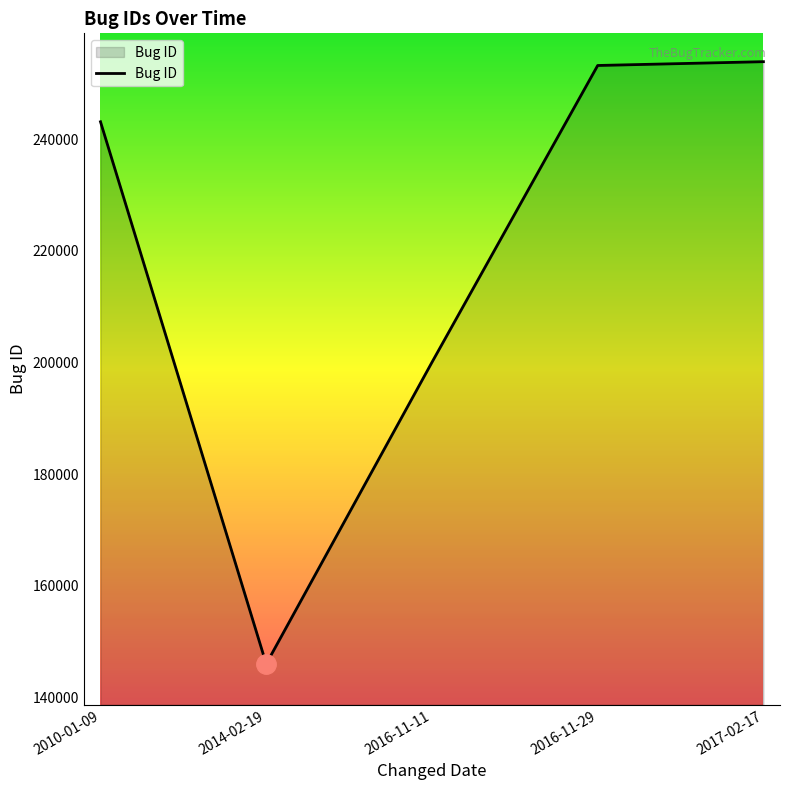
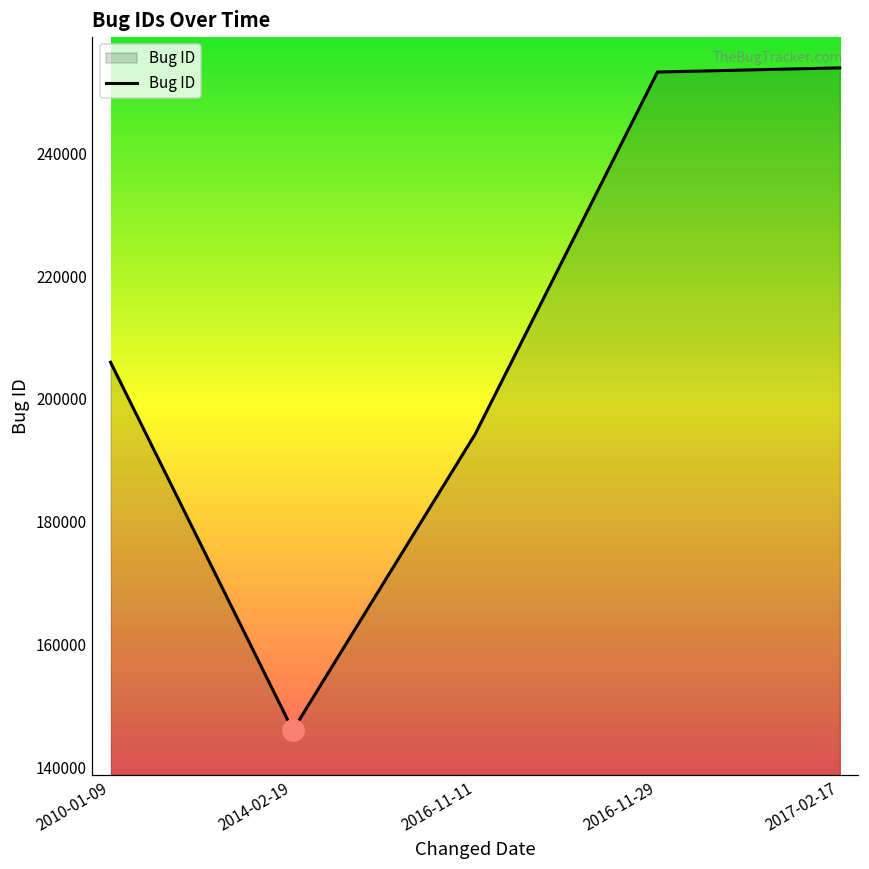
Bug ID, 2010-01-09: 243000 -> 206000
Bug ID, 2016-11-11: 200000 -> 194000
